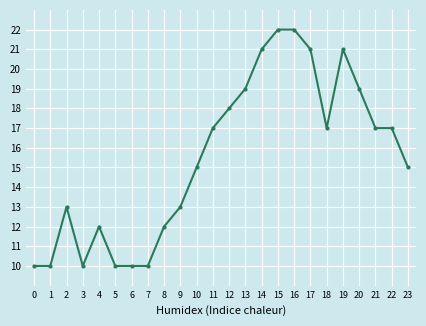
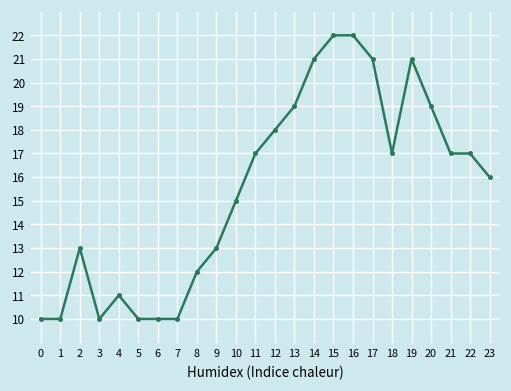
4: 12 -> 11
23: 15 -> 16
